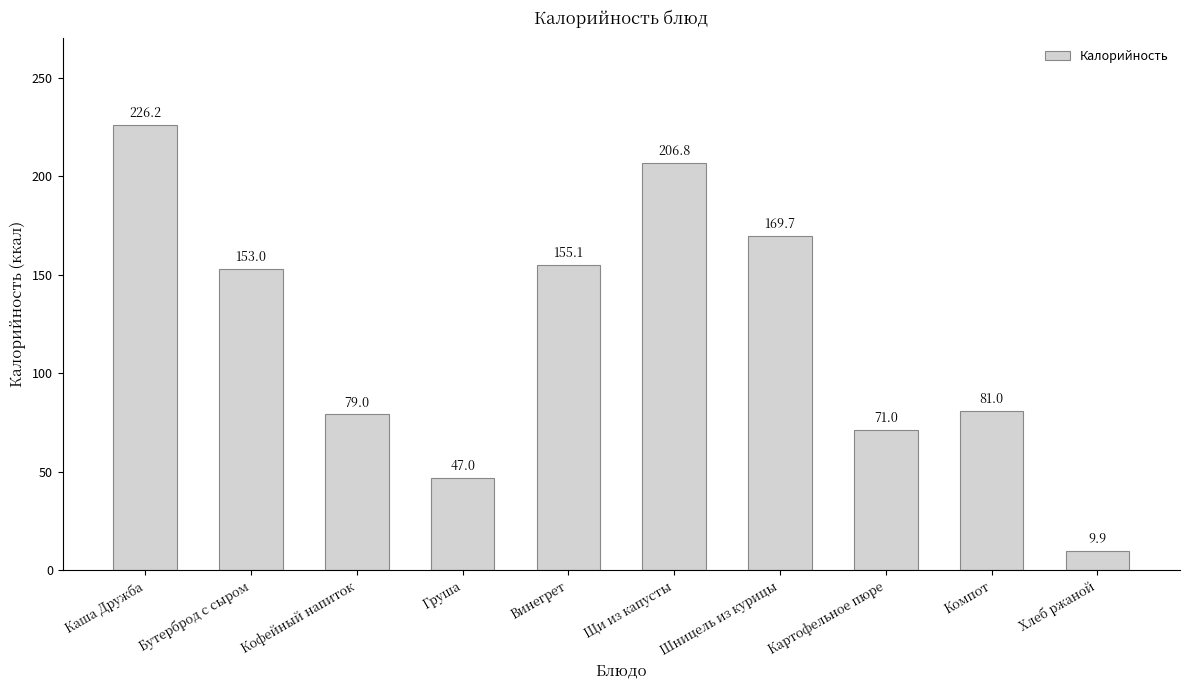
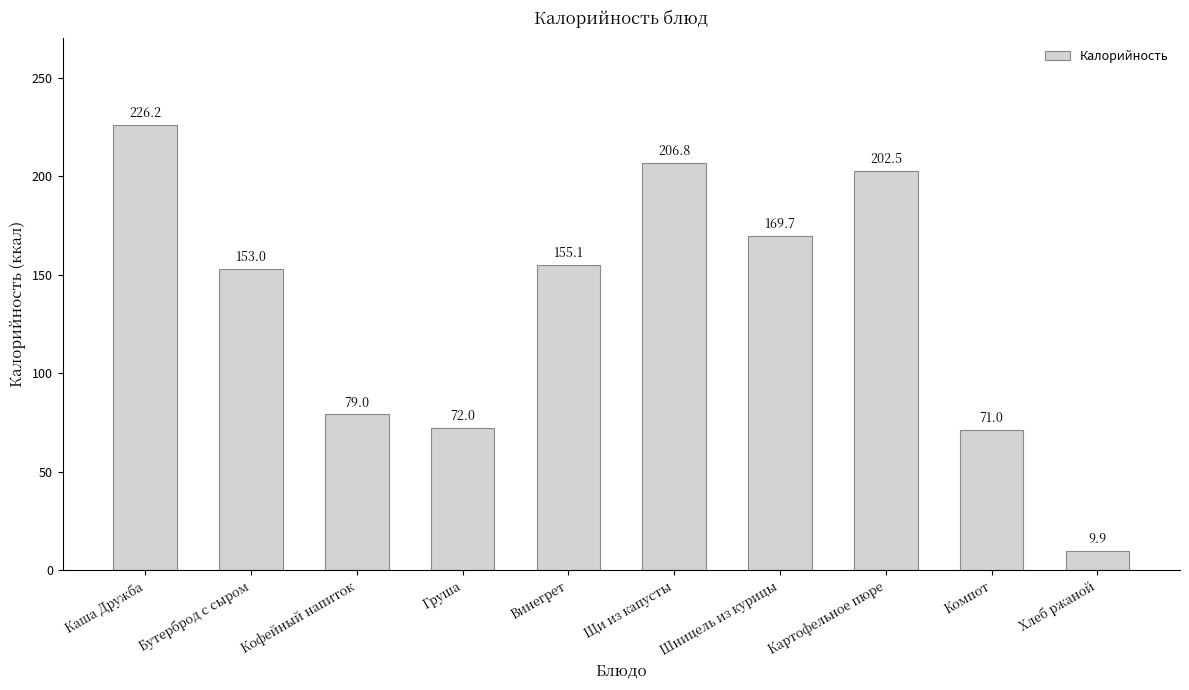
Груша: 47.0 -> 72.0
Картофельное пюре: 71.0 -> 202.5
Компот: 81.0 -> 71.0
